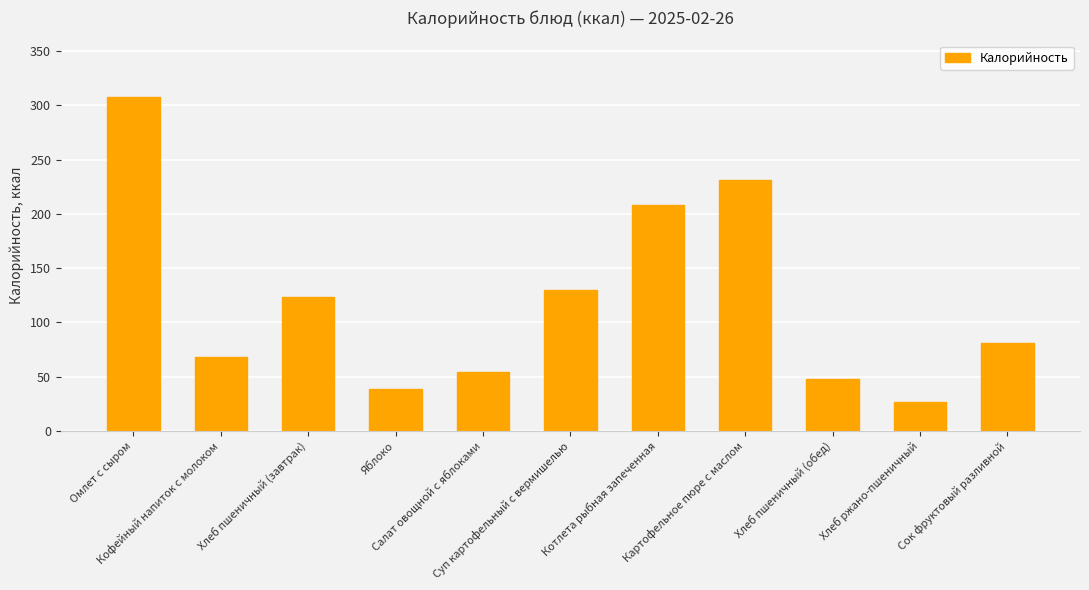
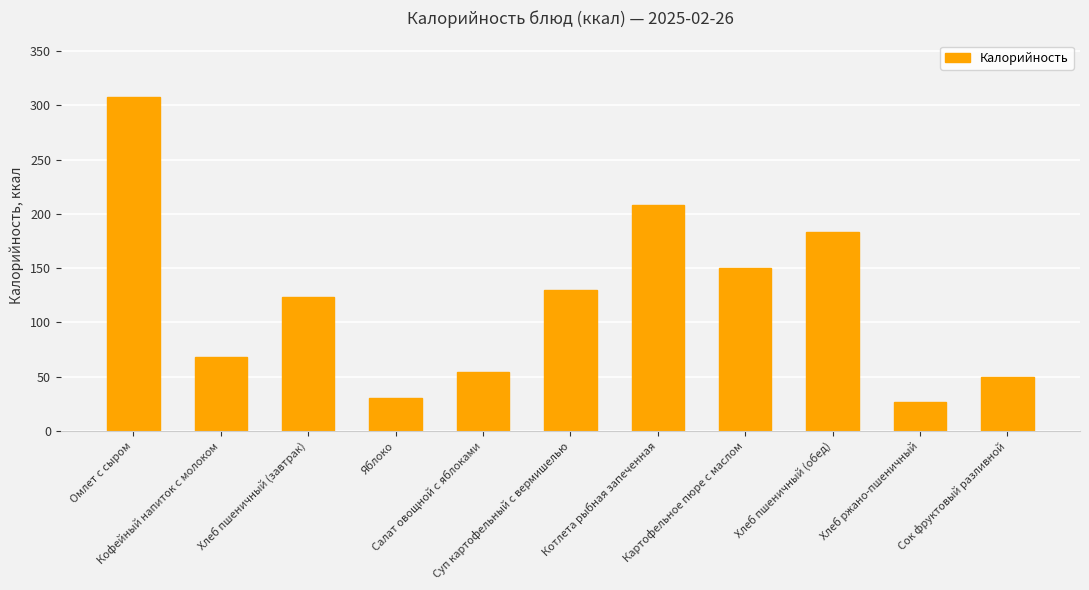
Яблоко: 39 -> 30
Картофельное пюре с маслом: 231 -> 150
Хлеб пшеничный (обед): 48 -> 183
Сок фруктовый разливной: 81 -> 50
